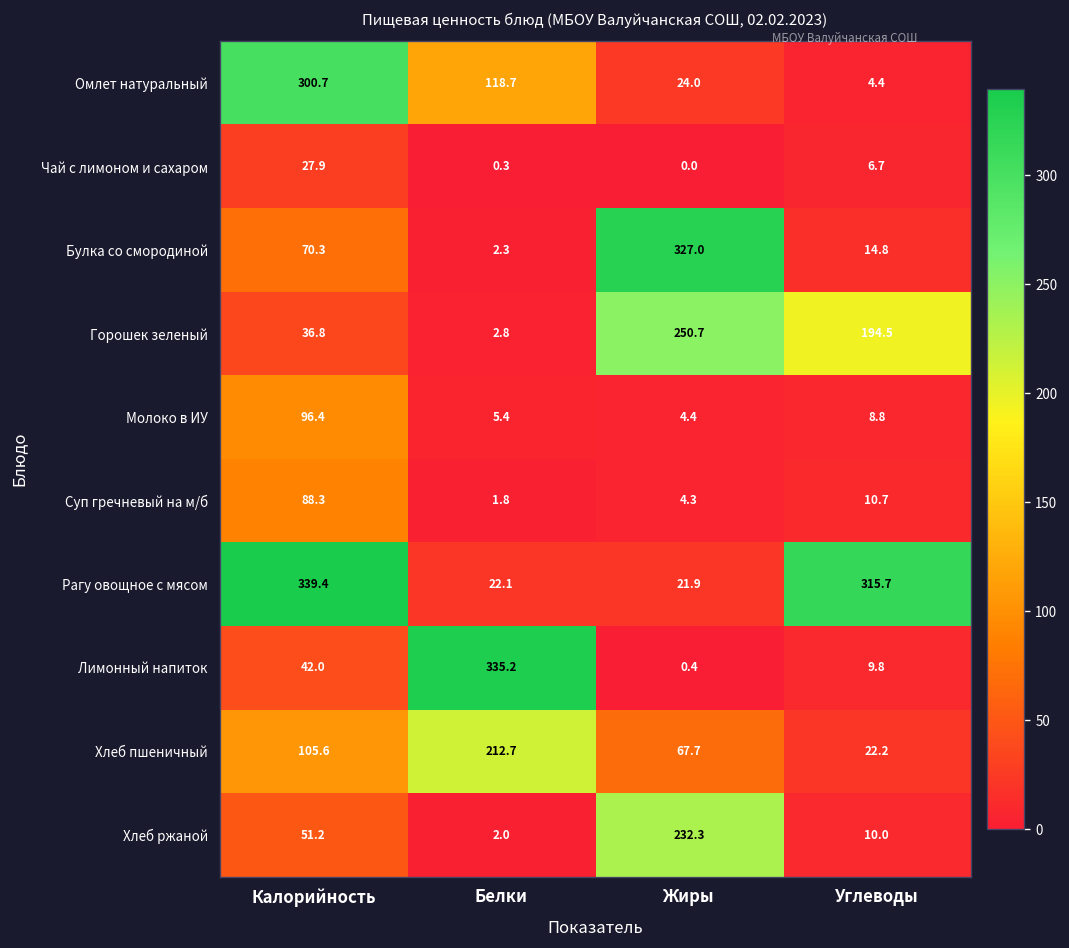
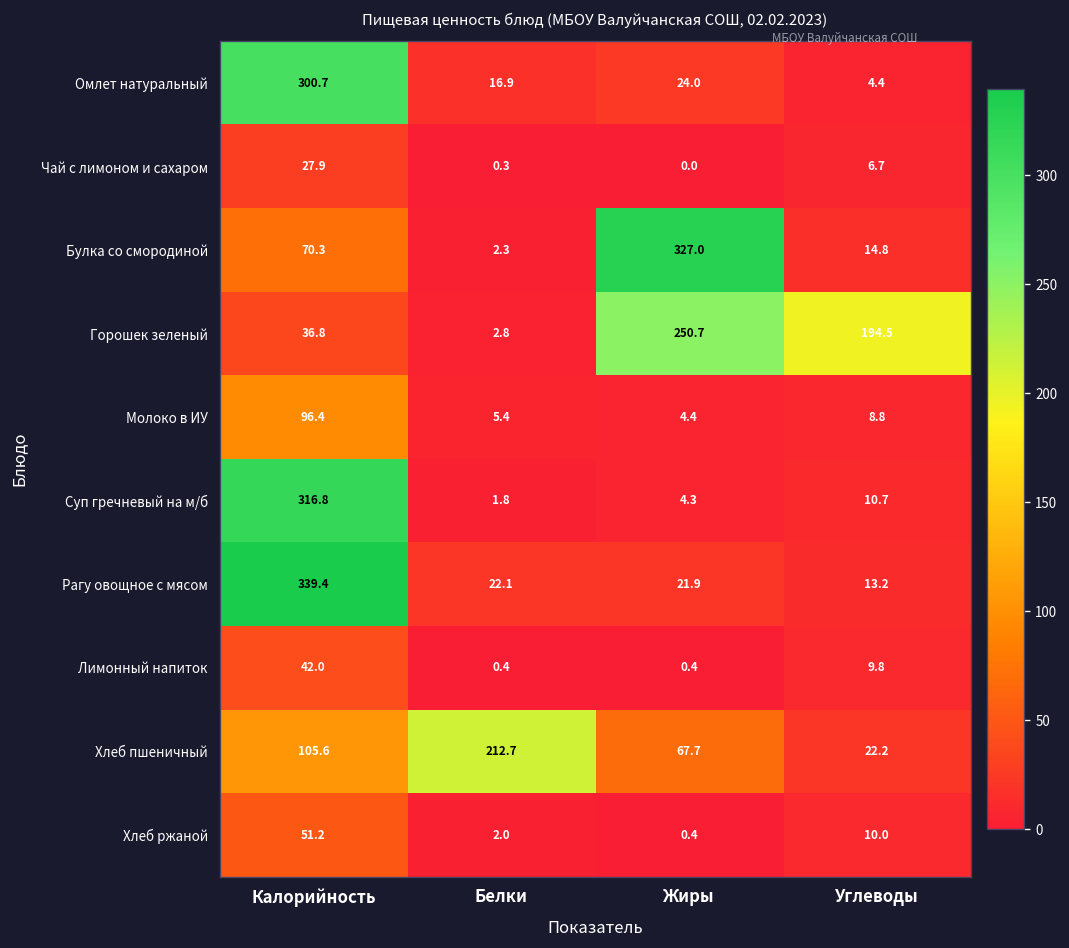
Омлет натуральный, Белки: 118.7 -> 16.9
Суп гречневый на м/б, Калорийность: 88.3 -> 316.8
Рагу овощное с мясом, Углеводы: 315.7 -> 13.2
Лимонный напиток, Белки: 335.2 -> 0.4
Хлеб ржаной, Жиры: 232.3 -> 0.4
